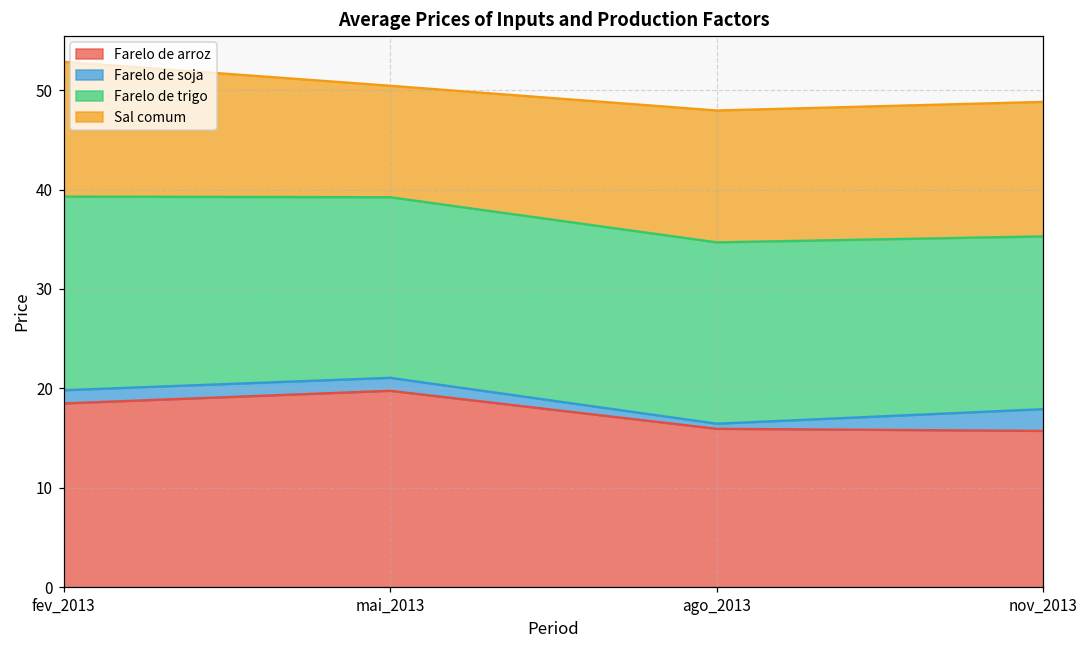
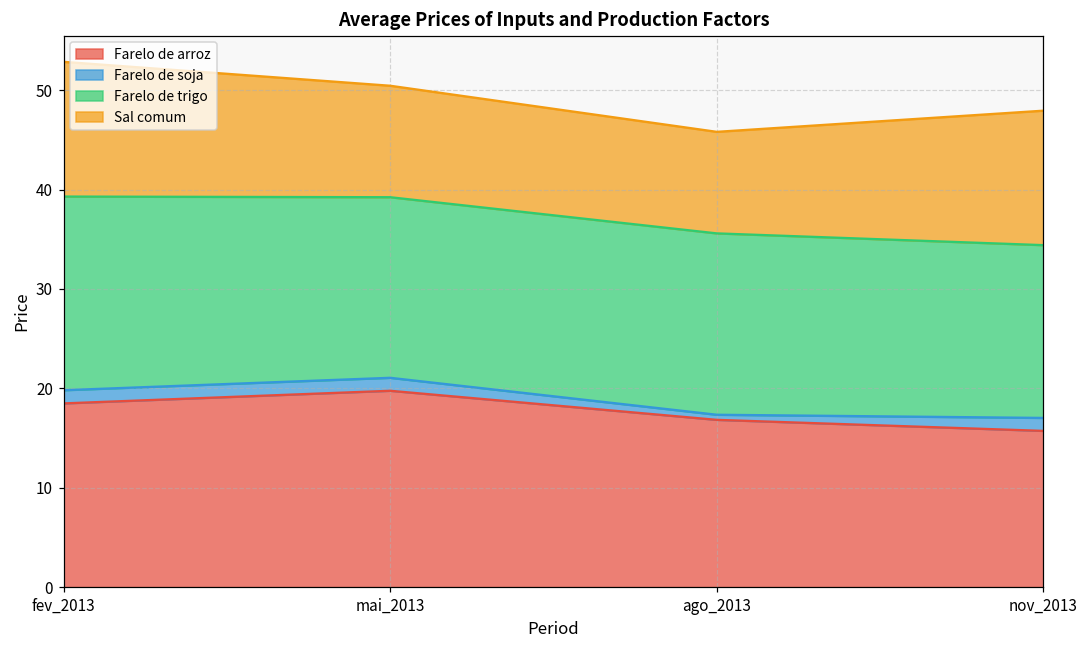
Farelo de arroz, ago_2013: 16 -> 17
Sal comum, ago_2013: 13 -> 10
Farelo de soja, nov_2013: 2 -> 1
